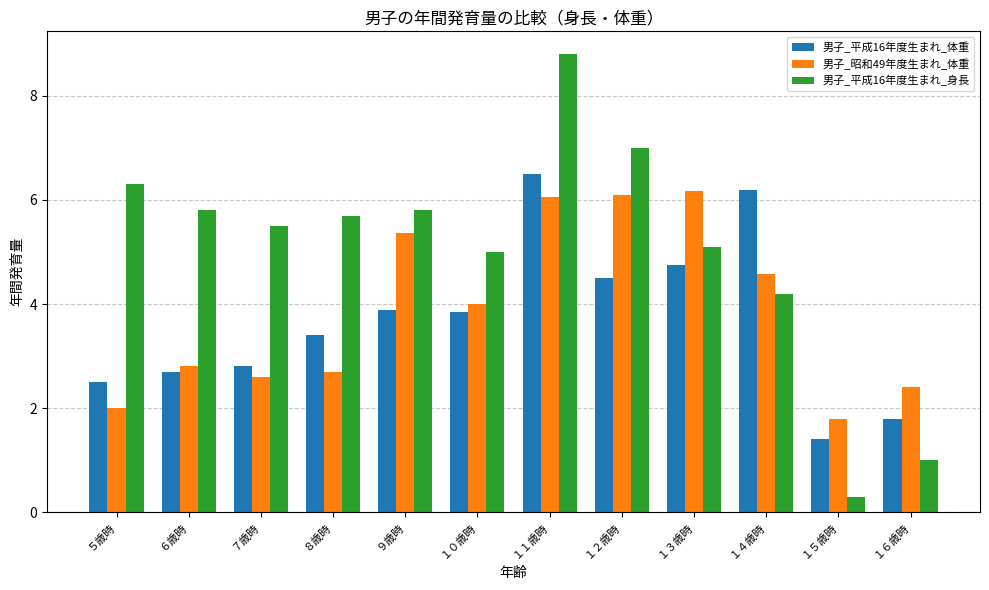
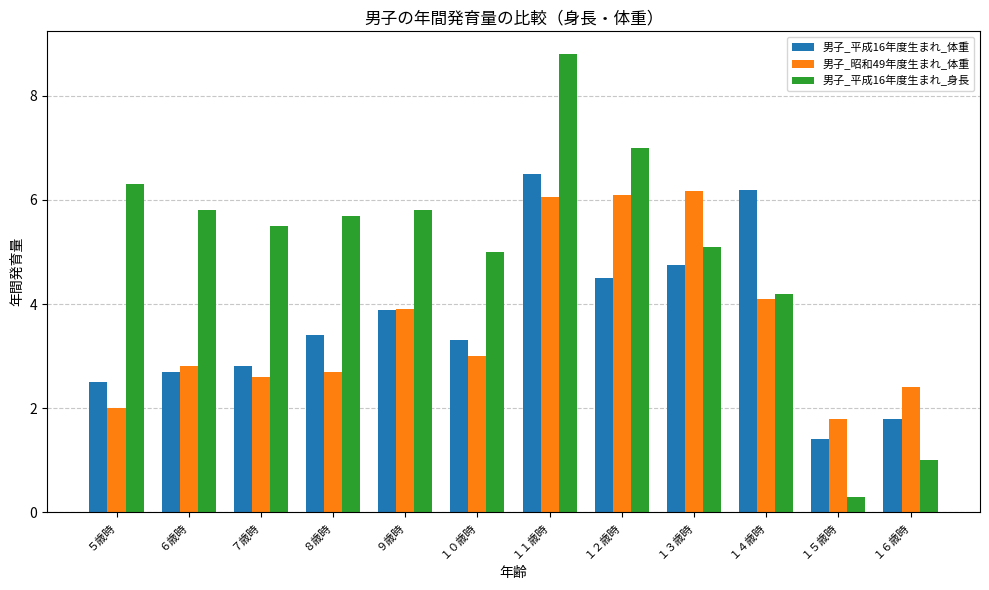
男子_昭和49年度生まれ_体重, ９歳時: 5.4 -> 3.9
男子_平成16年度生まれ_体重, １０歳時: 3.8 -> 3.3
男子_昭和49年度生まれ_体重, １０歳時: 4 -> 3
男子_昭和49年度生まれ_体重, １４歳時: 4.6 -> 4.1
